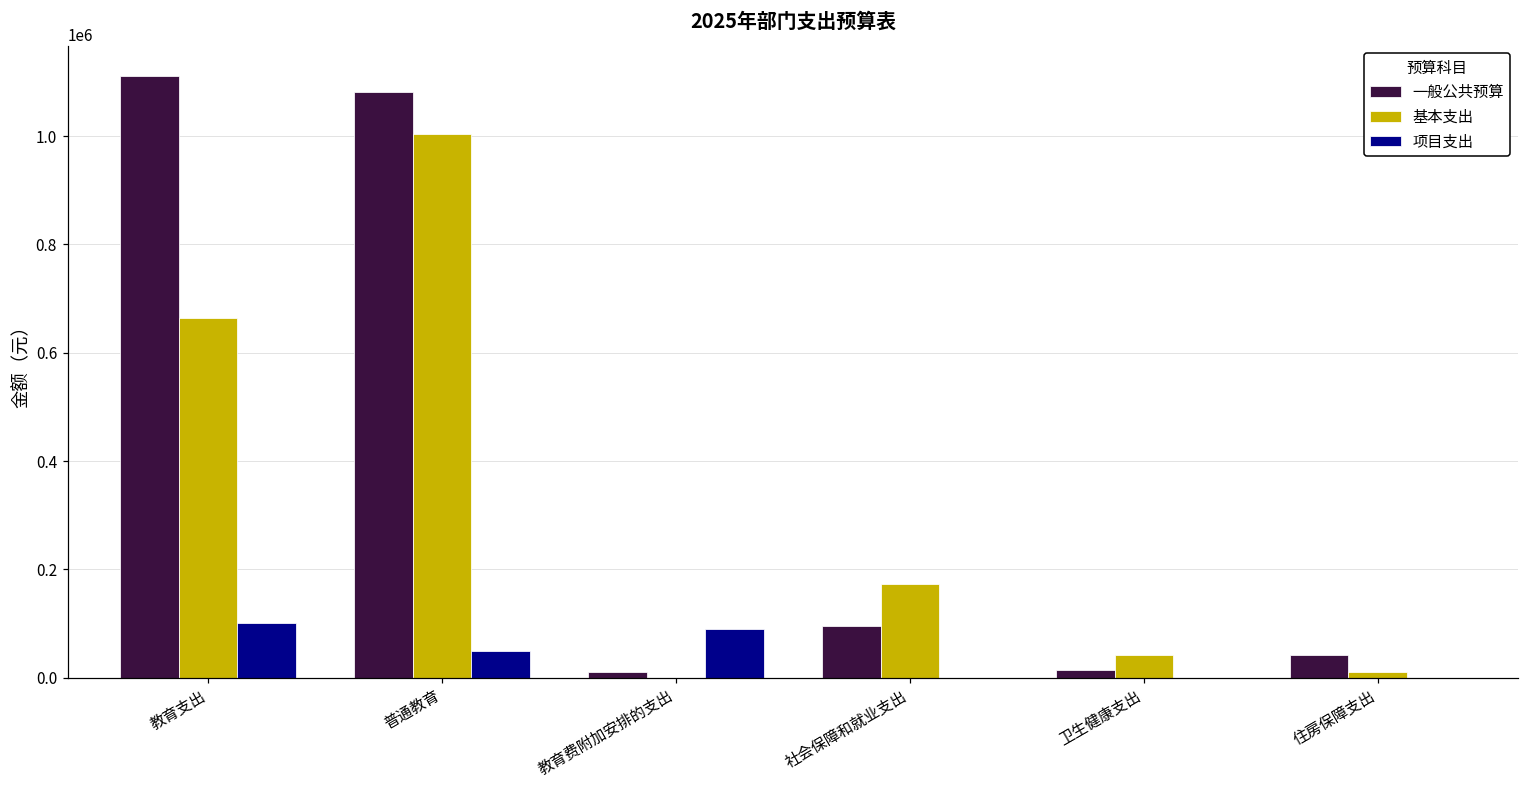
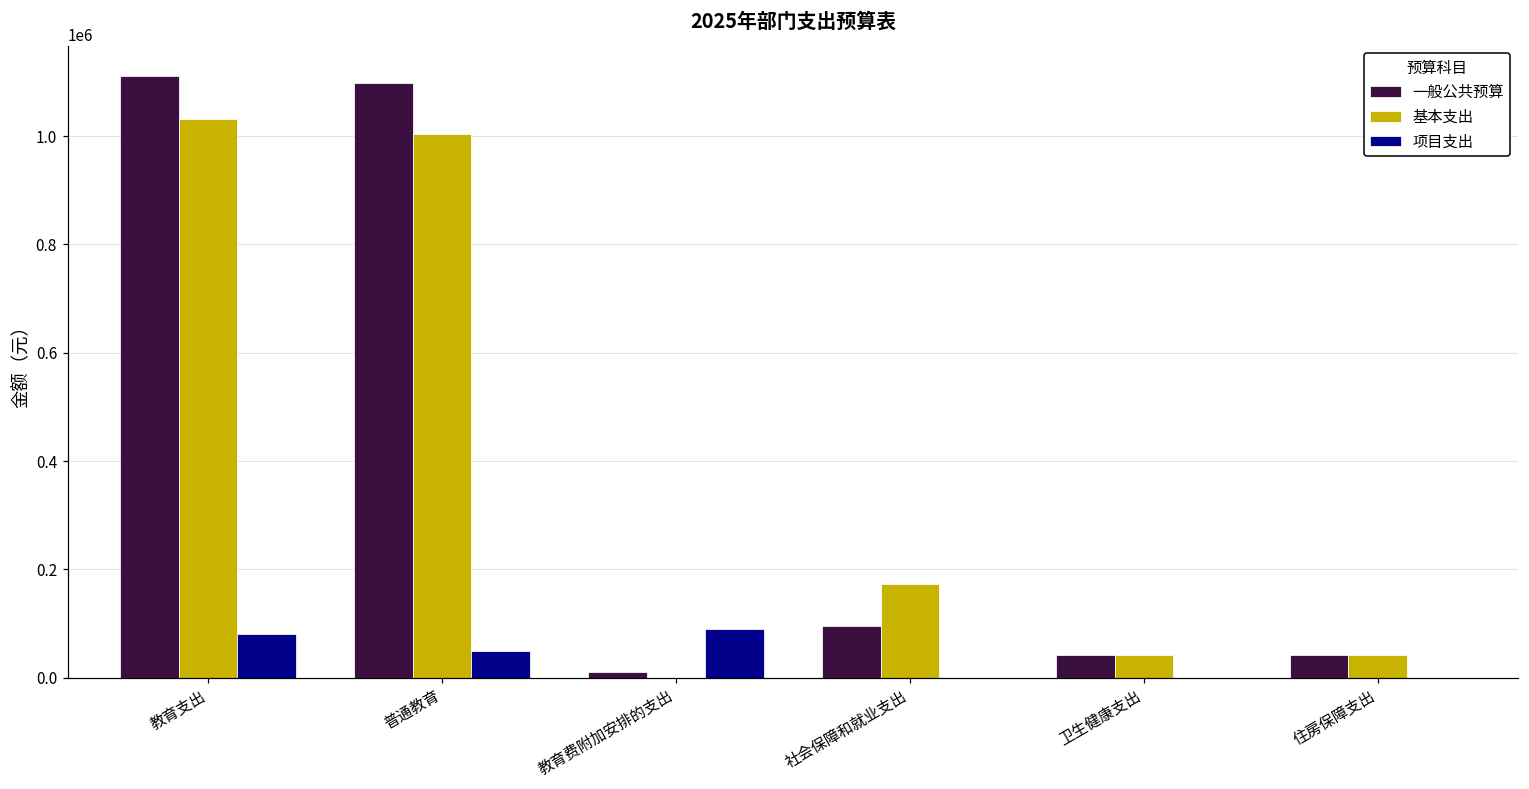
基本支出, 教育支出: 660000 -> 1030000
项目支出, 教育支出: 100000 -> 80000
一般公共预算, 普通教育: 1080000 -> 1100000
一般公共预算, 卫生健康支出: 10000 -> 40000
基本支出, 住房保障支出: 10000 -> 40000
